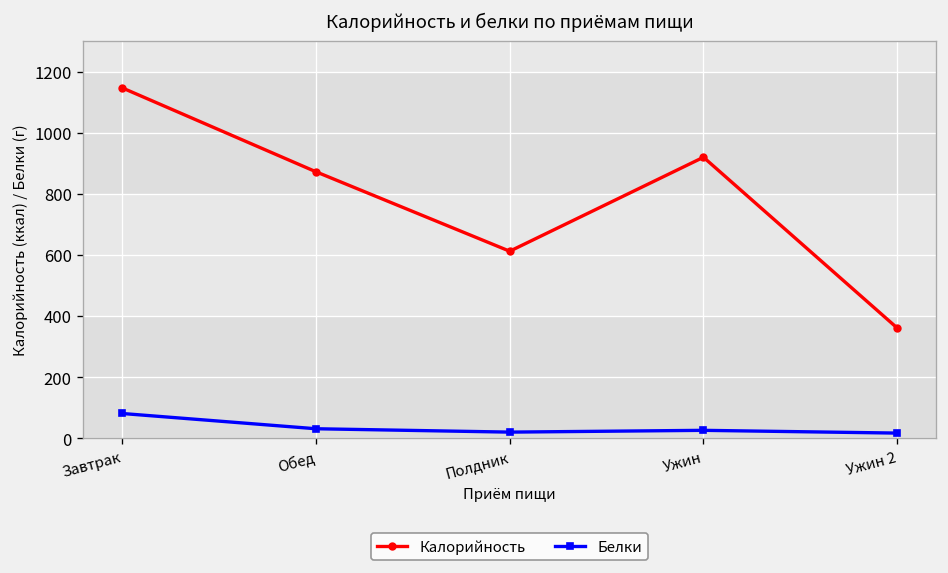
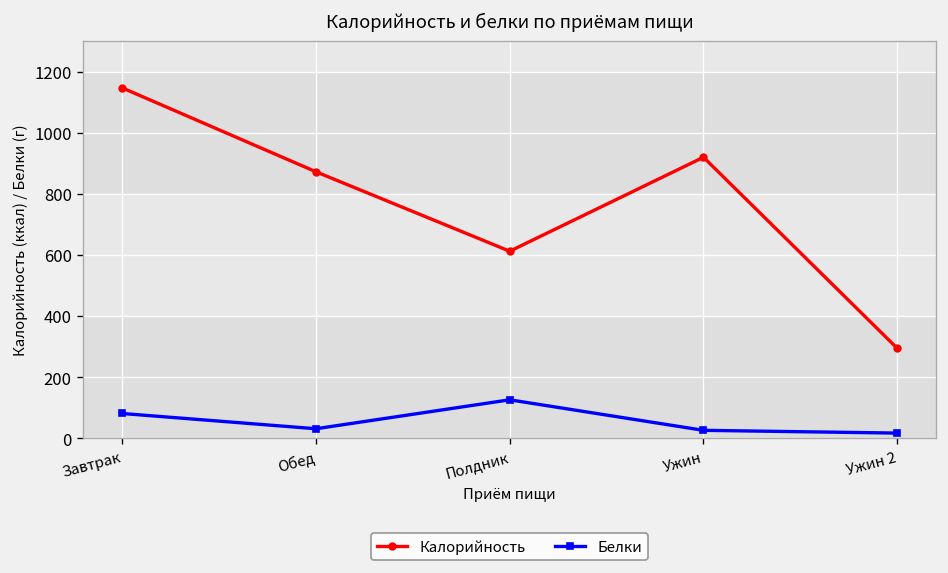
Белки, Полдник: 20 -> 130
Калорийность, Ужин 2: 360 -> 290
